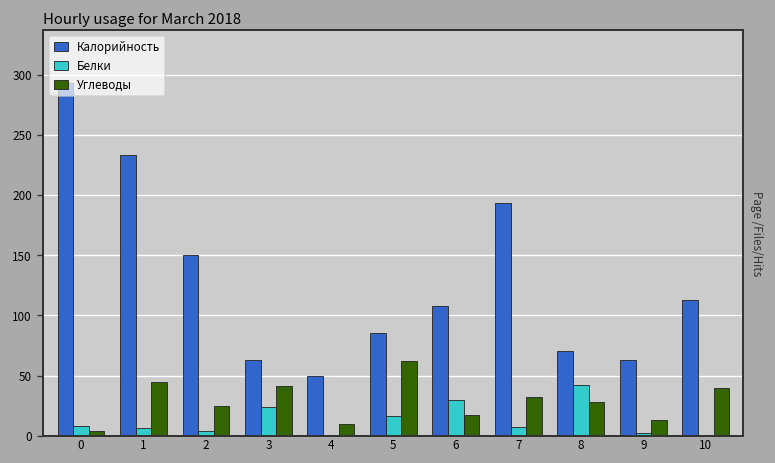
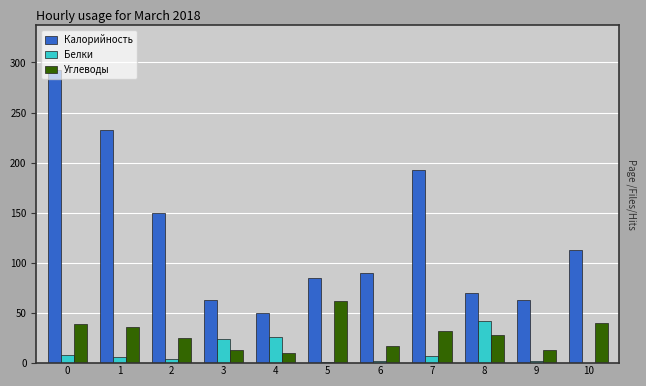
Углеводы, 0: 4 -> 39
Углеводы, 1: 45 -> 36
Углеводы, 3: 41 -> 13
Белки, 4: 0 -> 26
Белки, 5: 16 -> 1
Калорийность, 6: 108 -> 90
Белки, 6: 30 -> 2
